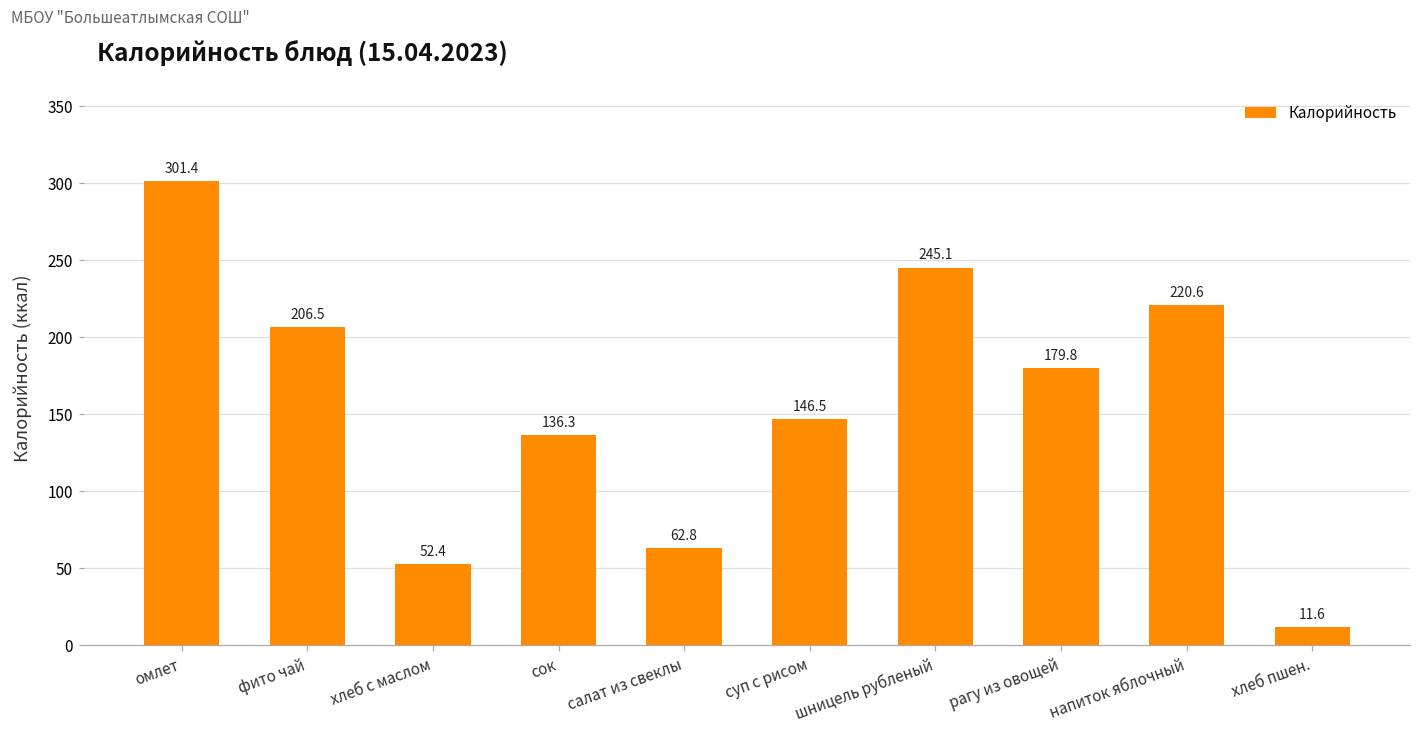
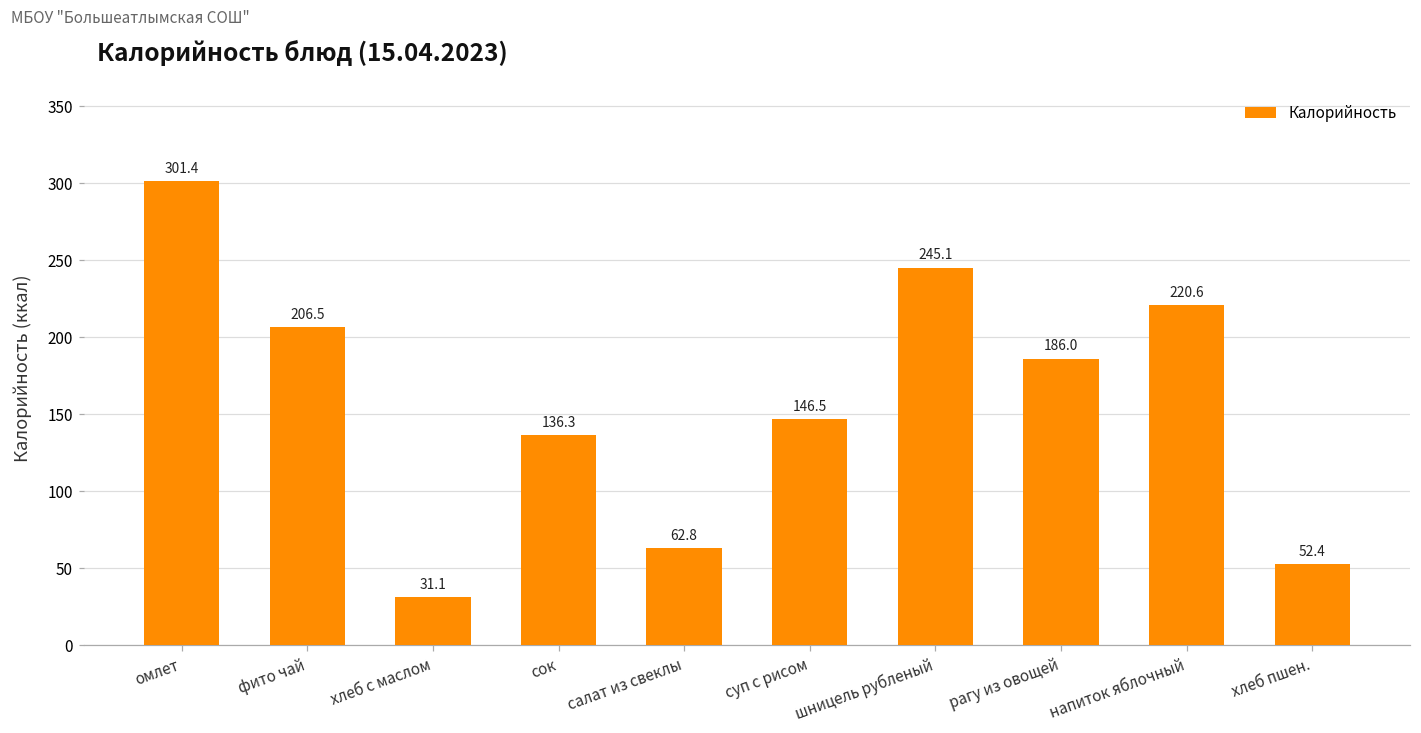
хлеб с маслом: 52.4 -> 31.1
рагу из овощей: 179.8 -> 186.0
хлеб пшен.: 11.6 -> 52.4
